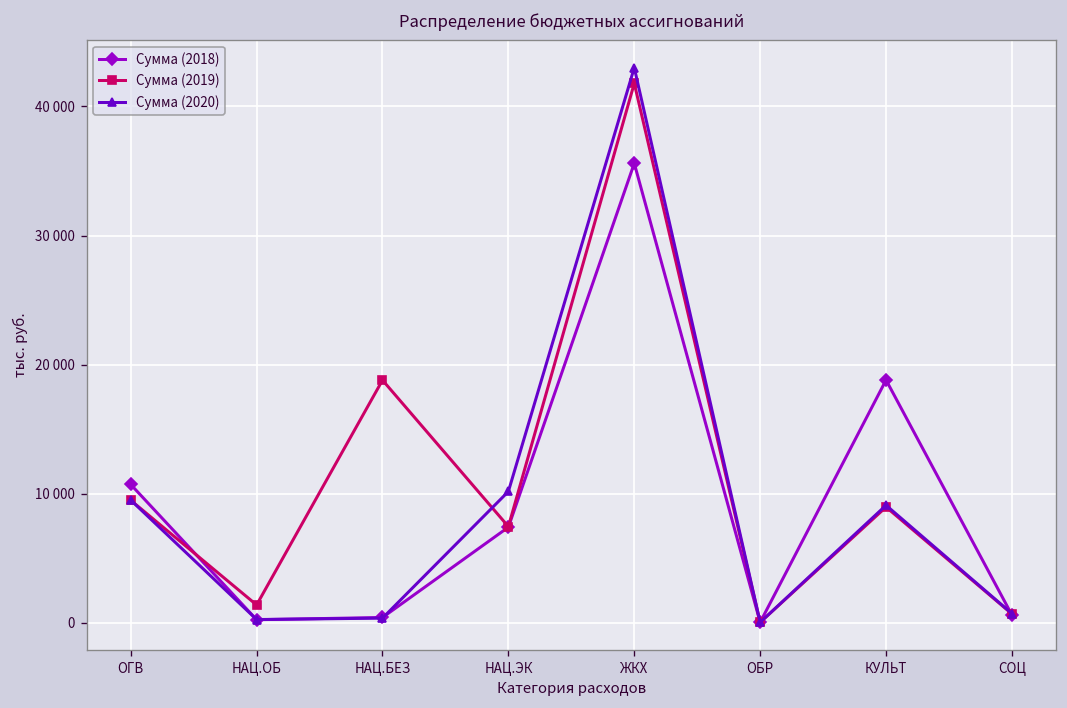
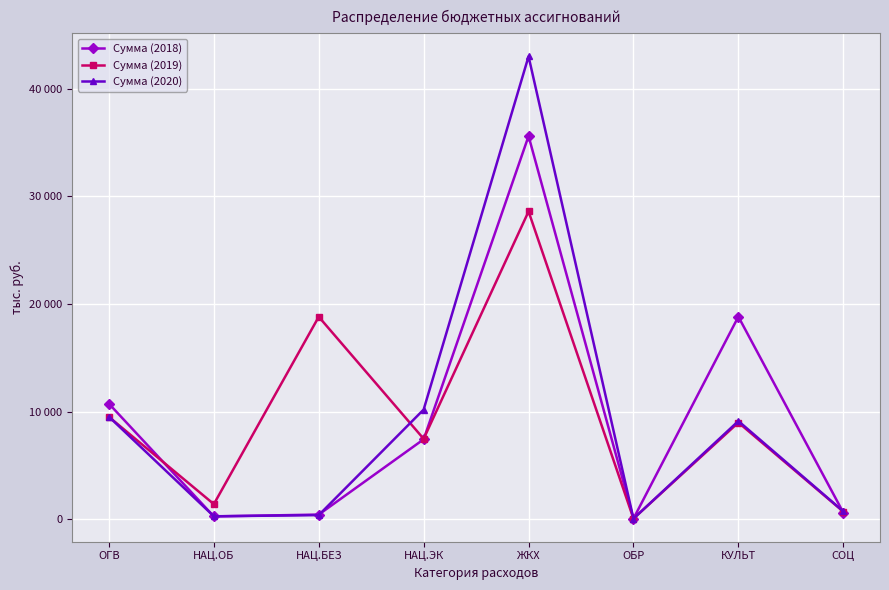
Сумма (2019), ЖКХ: 41800 -> 28600
